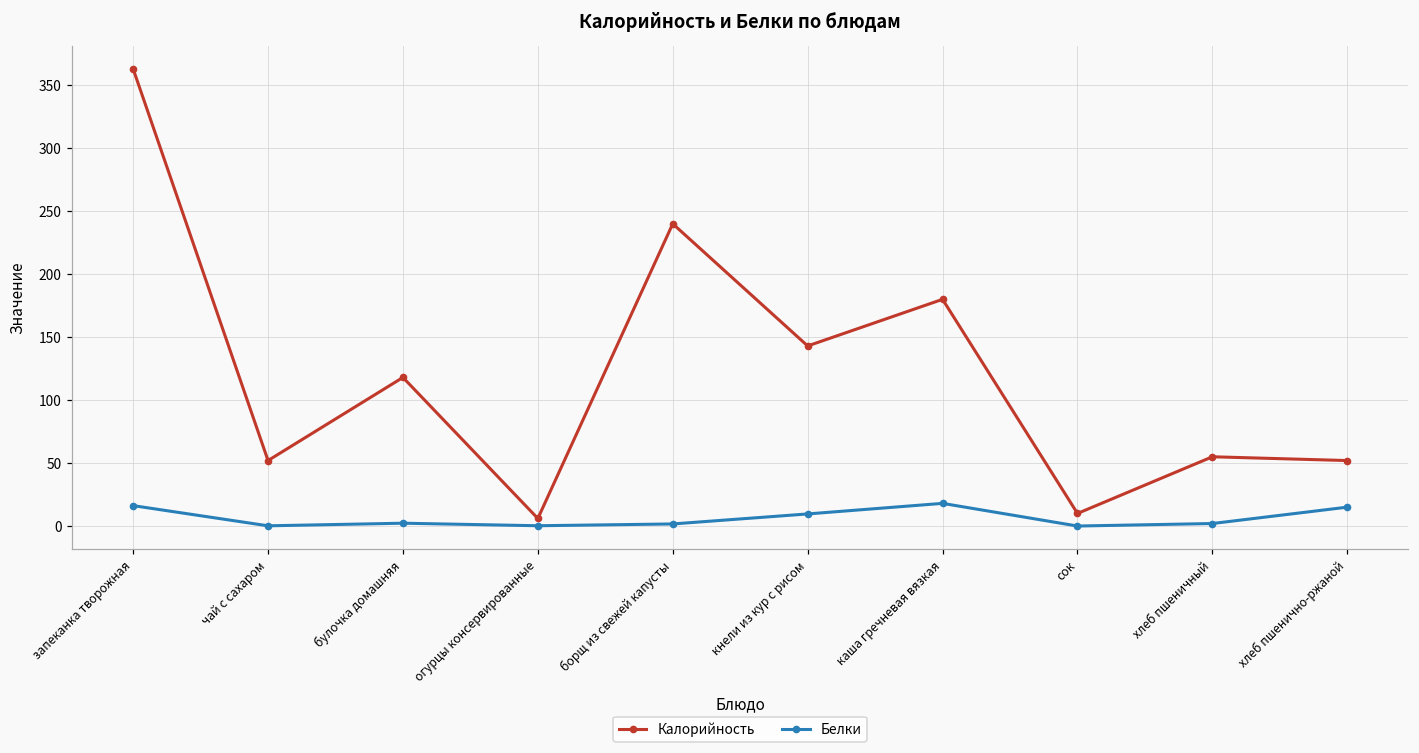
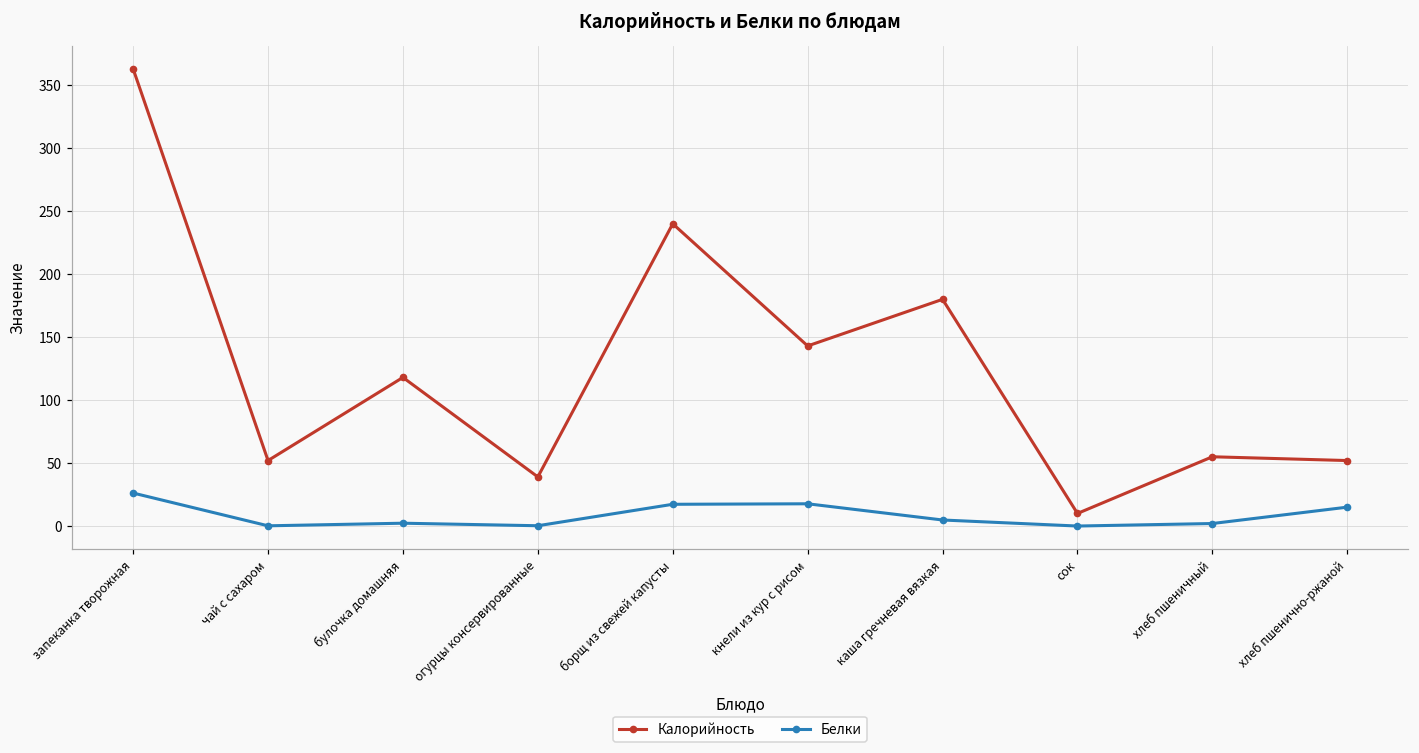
Белки, запеканка творожная: 16 -> 26
Калорийность, огурцы консервированные: 6 -> 39
Белки, борщ из свежей капусты: 2 -> 17
Белки, кнели из кур с рисом: 10 -> 18
Белки, каша гречневая вязкая: 18 -> 5
